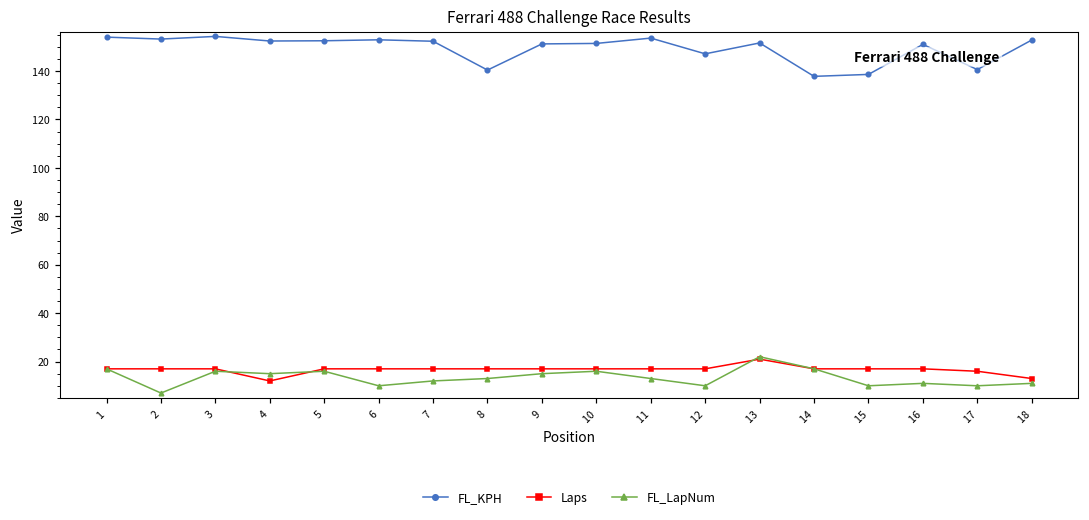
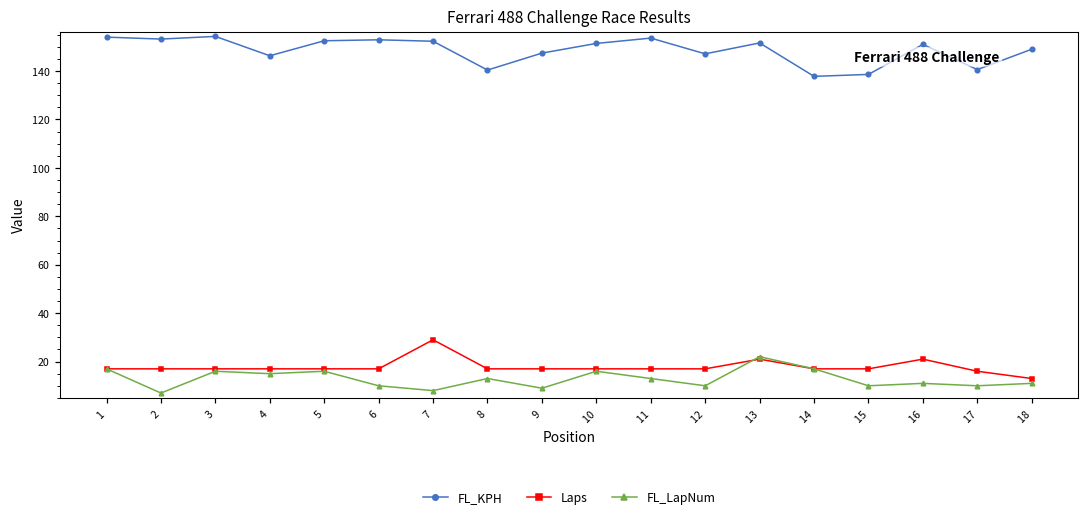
FL_KPH, 4: 152 -> 146
Laps, 4: 12 -> 17
Laps, 7: 17 -> 29
FL_LapNum, 7: 12 -> 8
FL_KPH, 9: 151 -> 147
FL_LapNum, 9: 15 -> 9
Laps, 16: 17 -> 21
FL_KPH, 18: 153 -> 149
